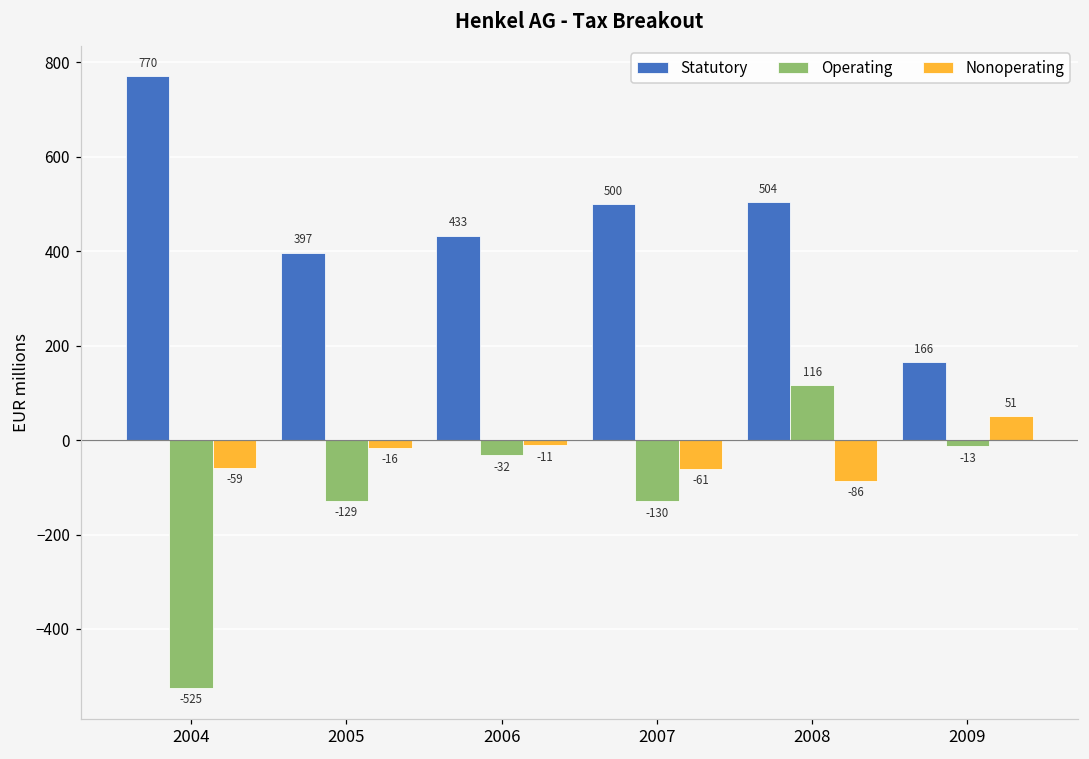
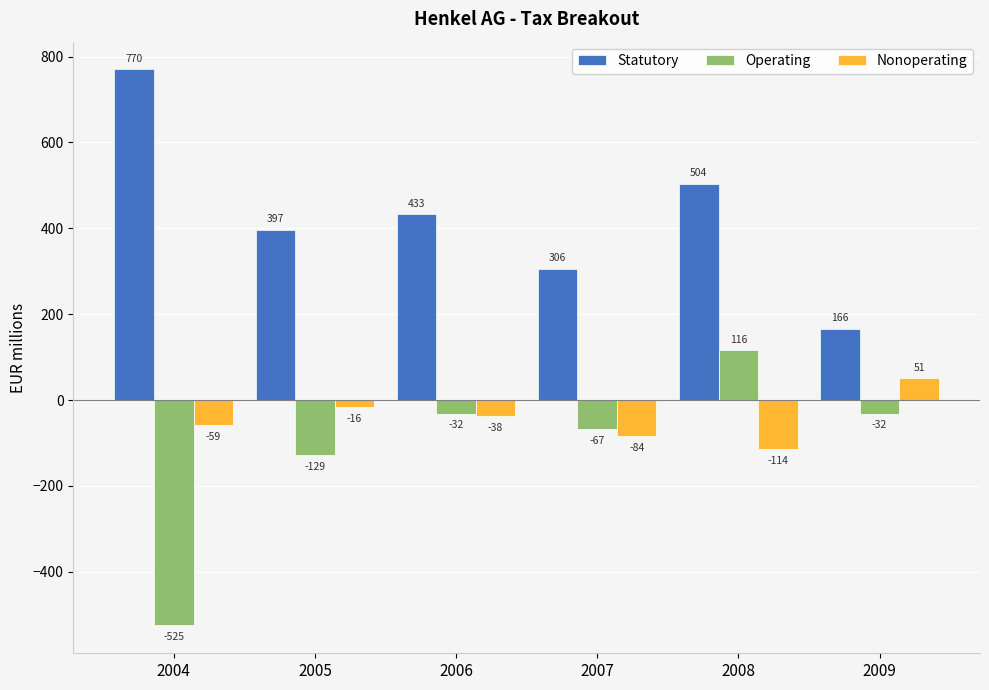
Nonoperating, 2006: -11 -> -38
Statutory, 2007: 500 -> 306
Operating, 2007: -130 -> -67
Nonoperating, 2007: -61 -> -84
Nonoperating, 2008: -86 -> -114
Operating, 2009: -13 -> -32
